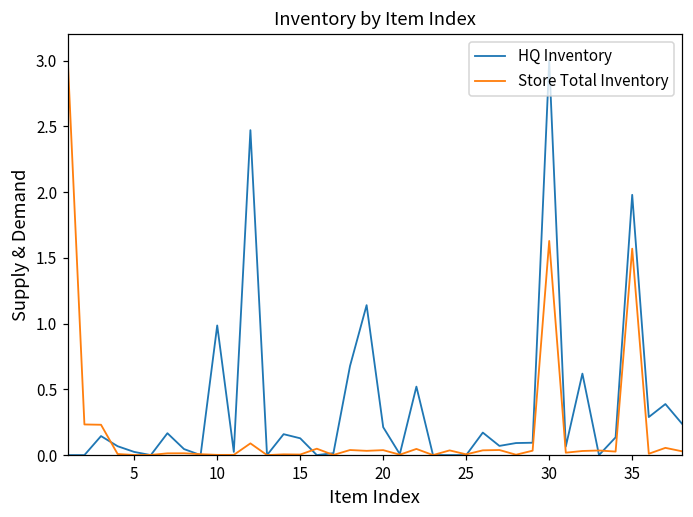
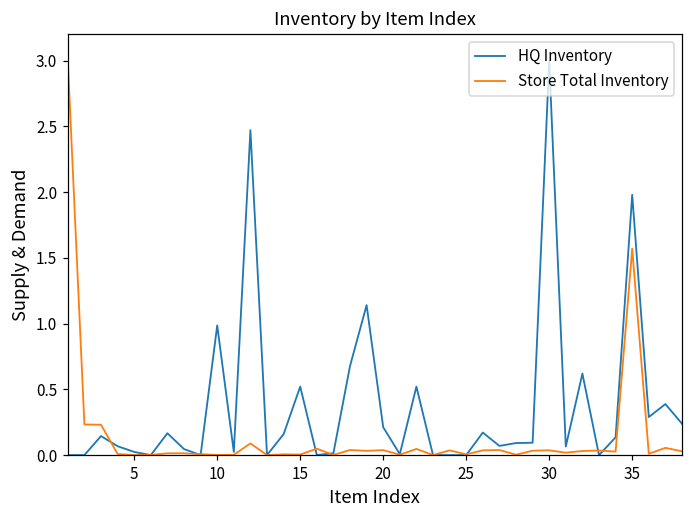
HQ Inventory, 15: 0.13 -> 0.52
Store Total Inventory, 30: 1.63 -> 0.04
